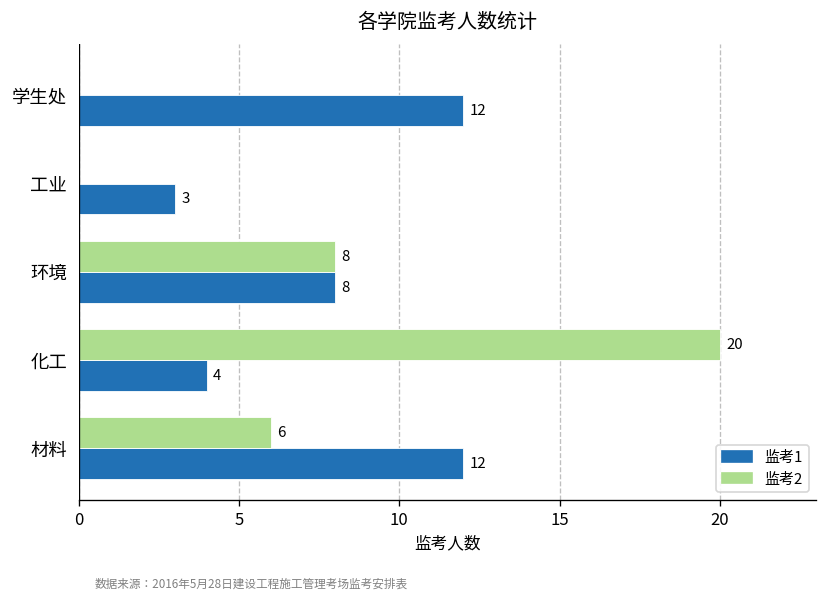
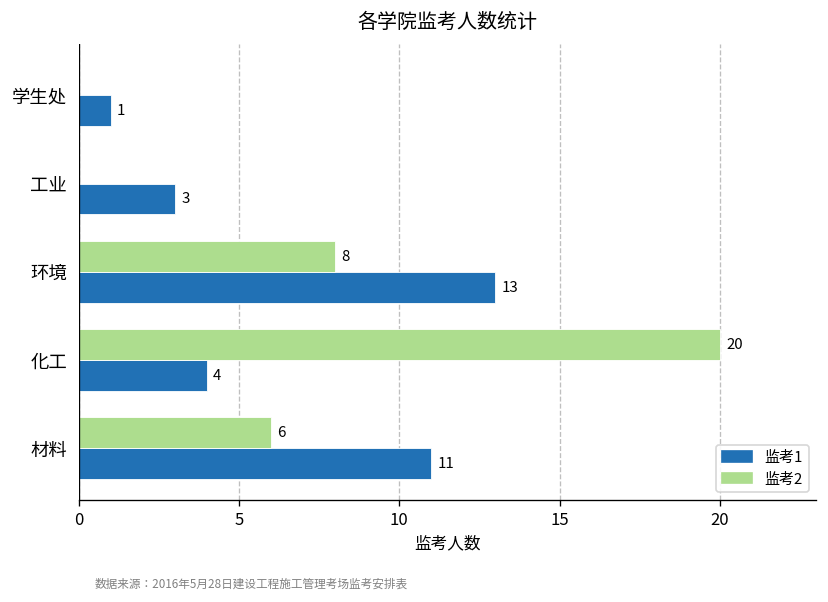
监考1, 学生处: 12 -> 1
监考1, 环境: 8 -> 13
监考1, 材料: 12 -> 11
